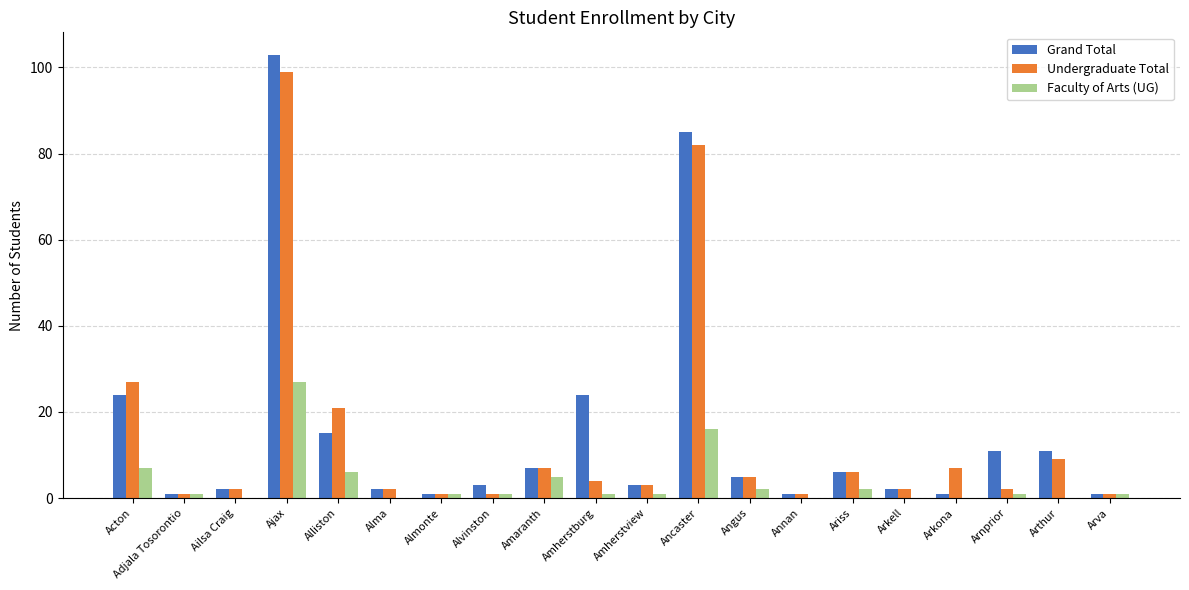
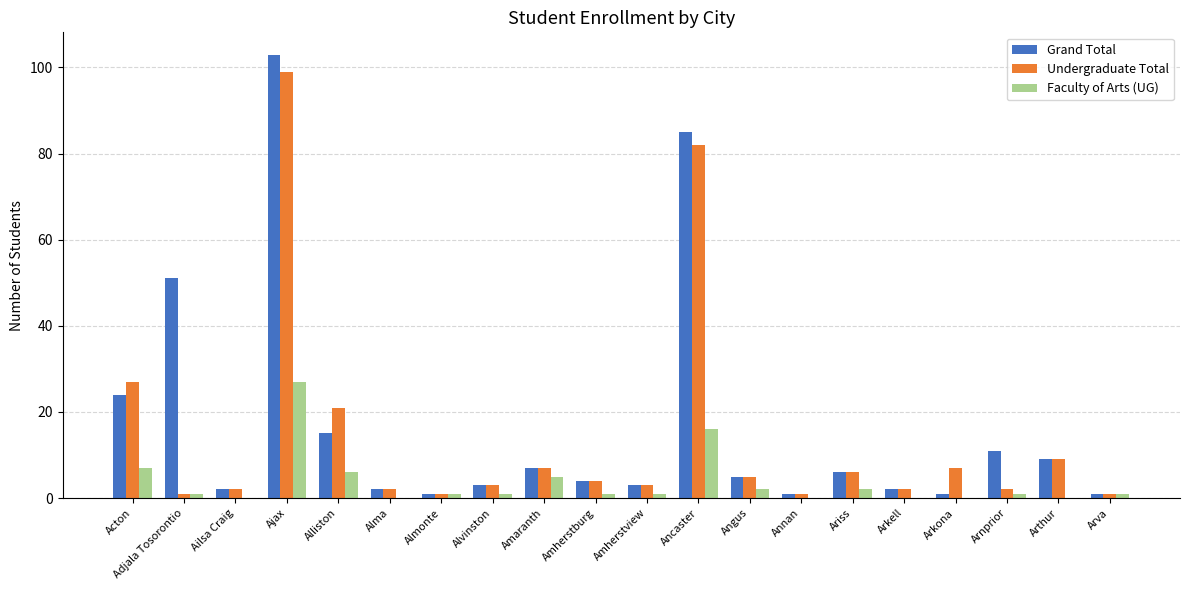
Grand Total, Adjala Tosorontio: 1 -> 51
Undergraduate Total, Alvinston: 1 -> 3
Grand Total, Amherstburg: 24 -> 4
Grand Total, Arthur: 11 -> 9
